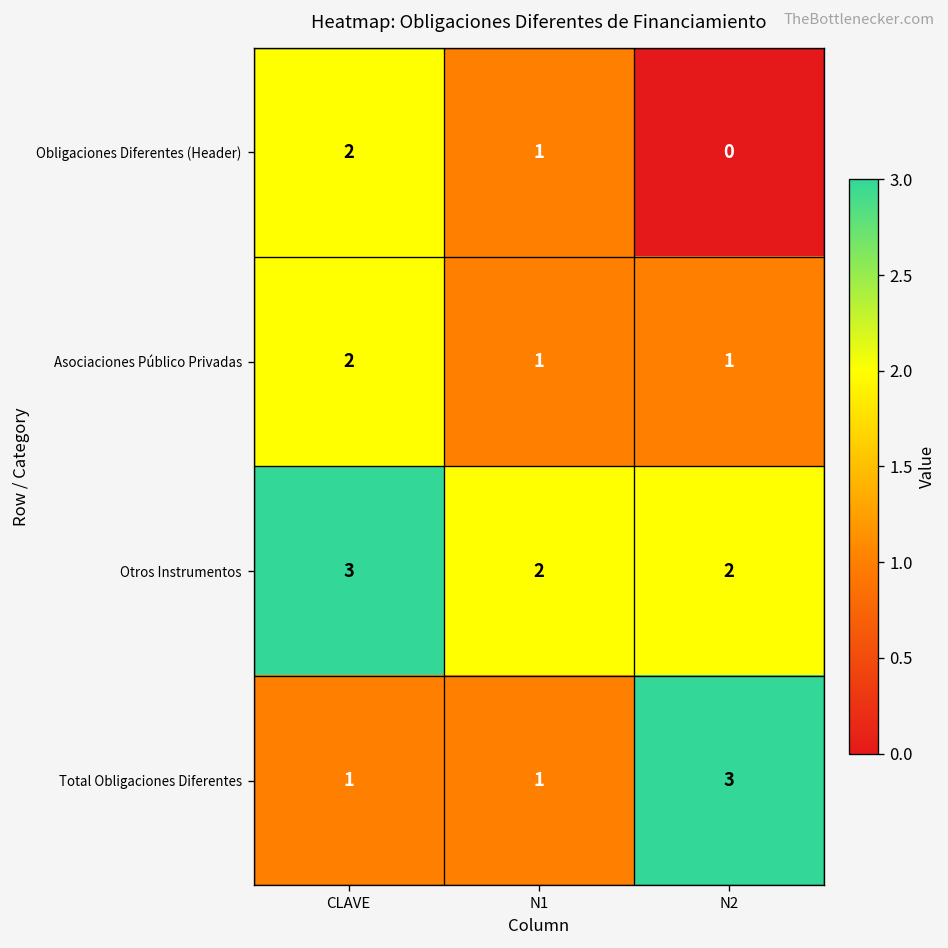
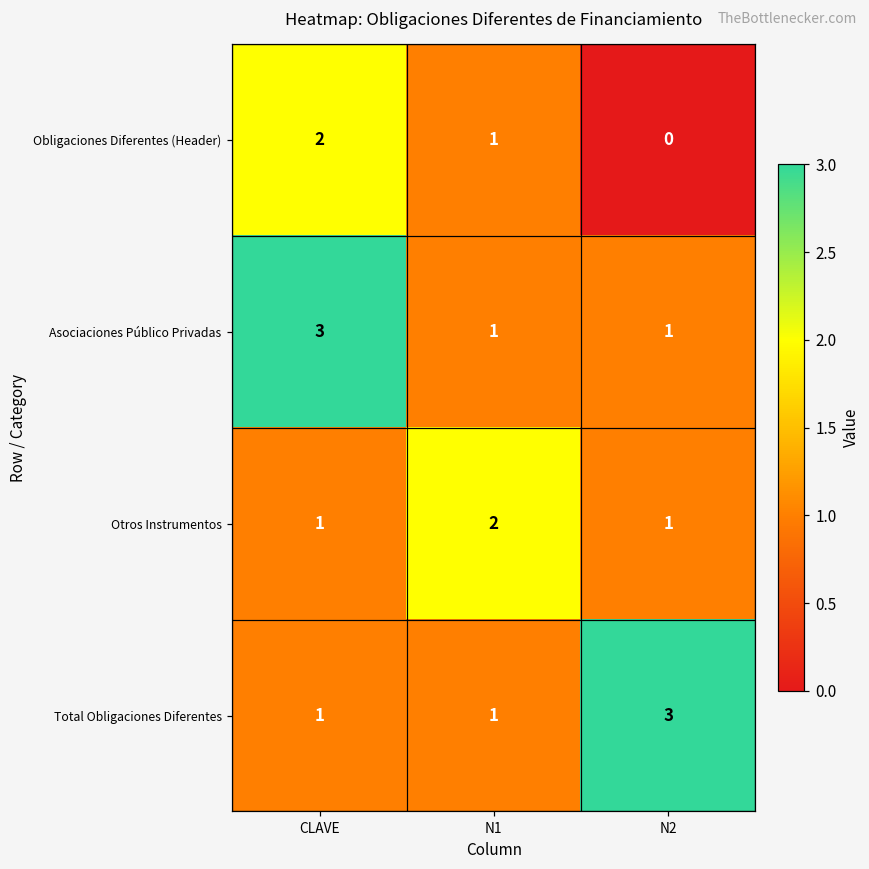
Asociaciones Público Privadas, CLAVE: 2 -> 3
Otros Instrumentos, CLAVE: 3 -> 1
Otros Instrumentos, N2: 2 -> 1
